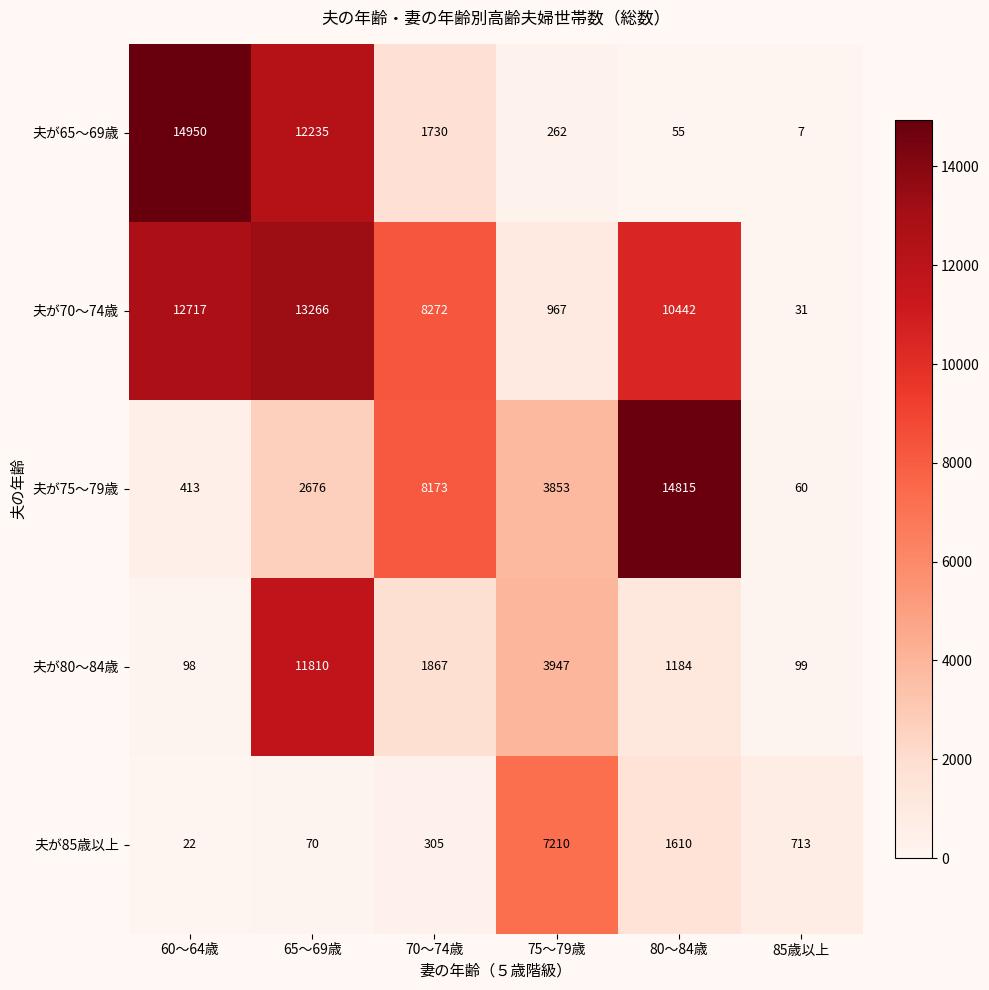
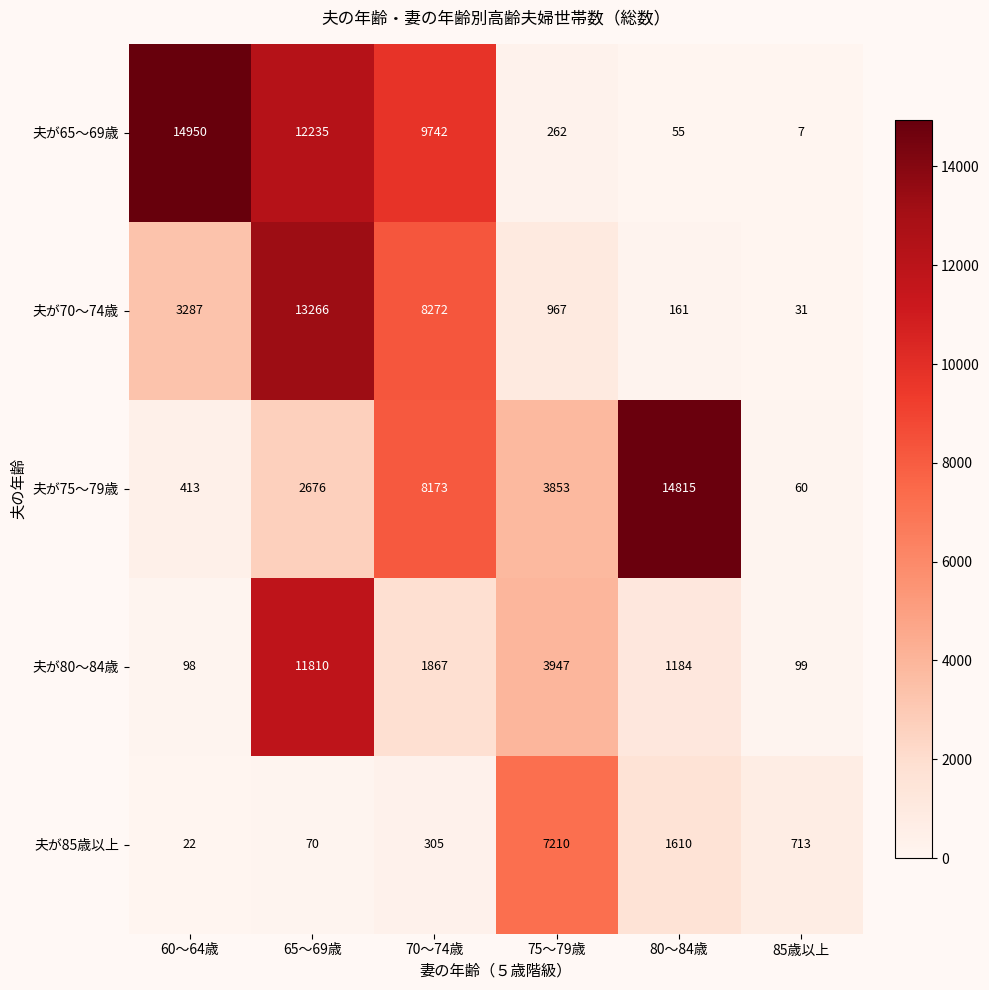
夫が65～69歳, 70～74歳: 1730 -> 9742
夫が70～74歳, 60～64歳: 12717 -> 3287
夫が70～74歳, 80～84歳: 10442 -> 161
